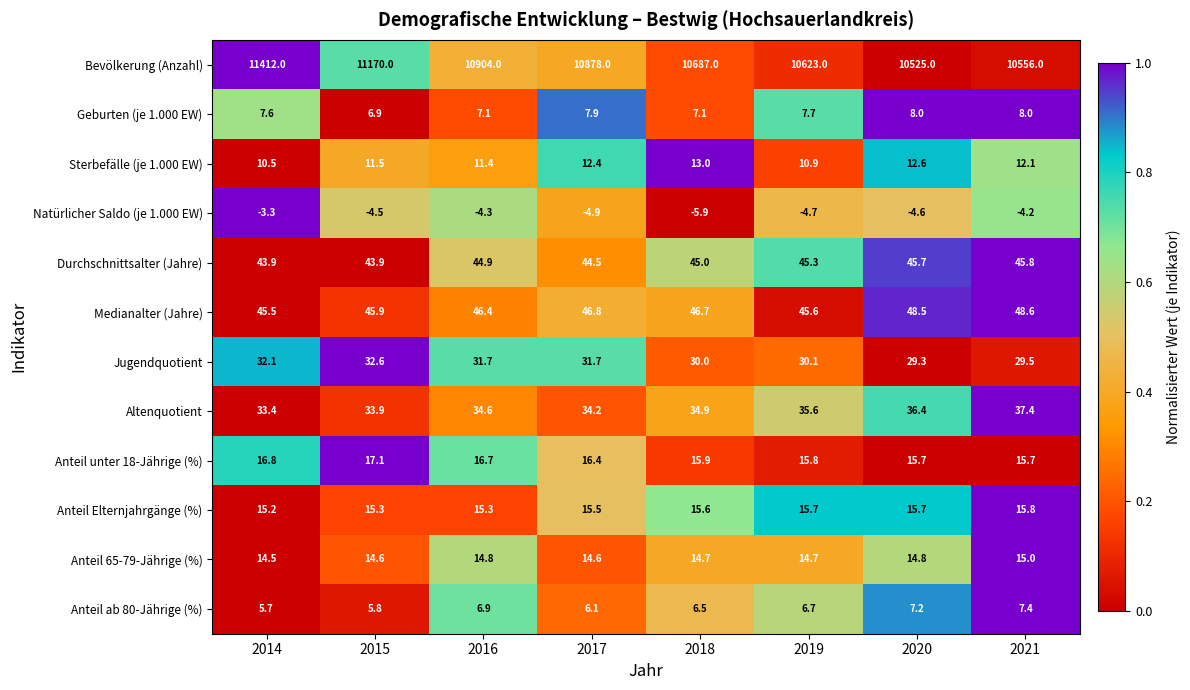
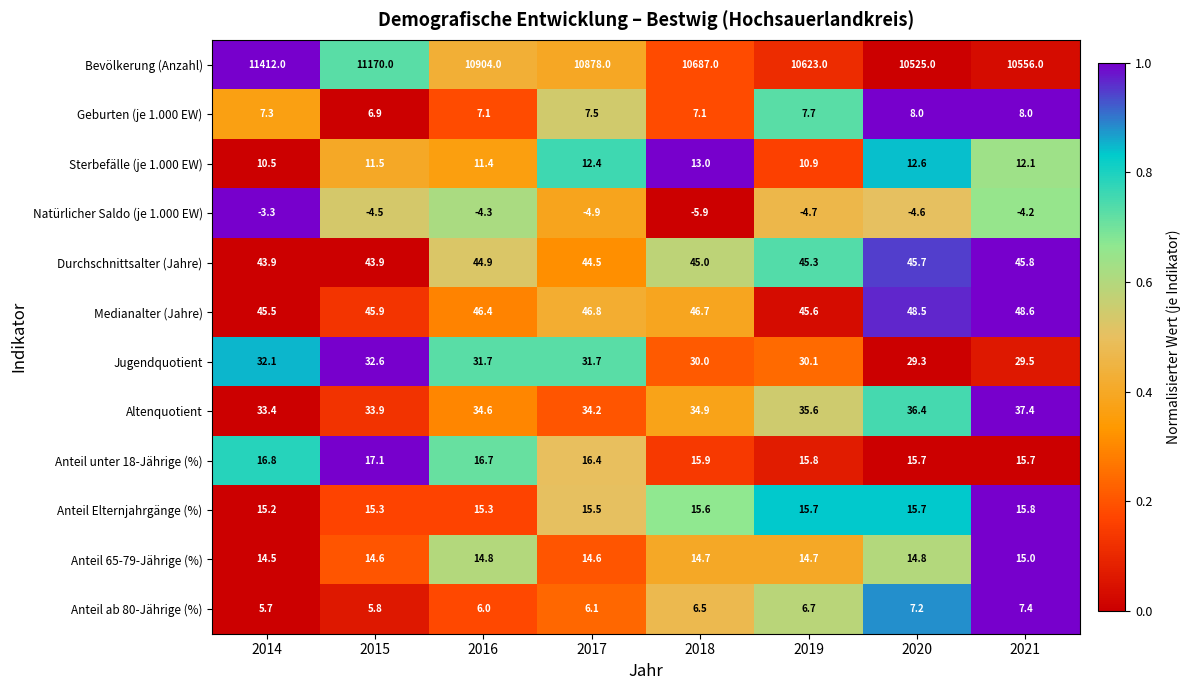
Geburten (je 1.000 EW), 2014: 7.6 -> 7.3
Geburten (je 1.000 EW), 2017: 7.9 -> 7.5
Anteil ab 80-Jährige (%), 2016: 6.9 -> 6.0
